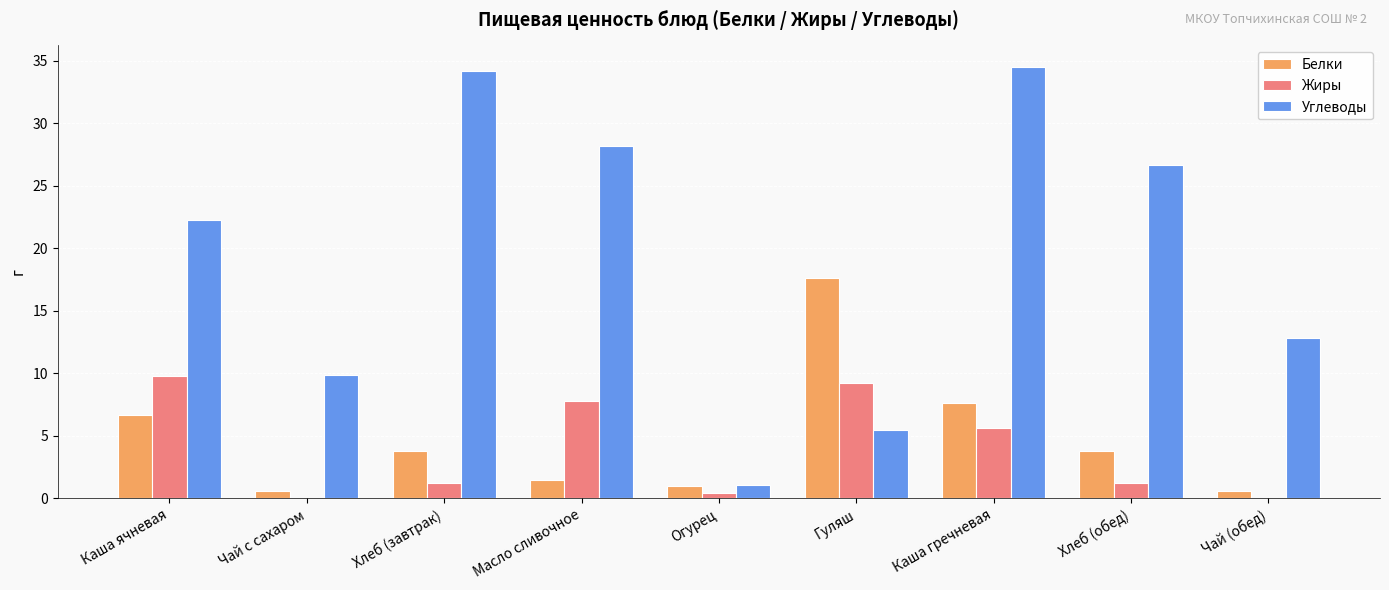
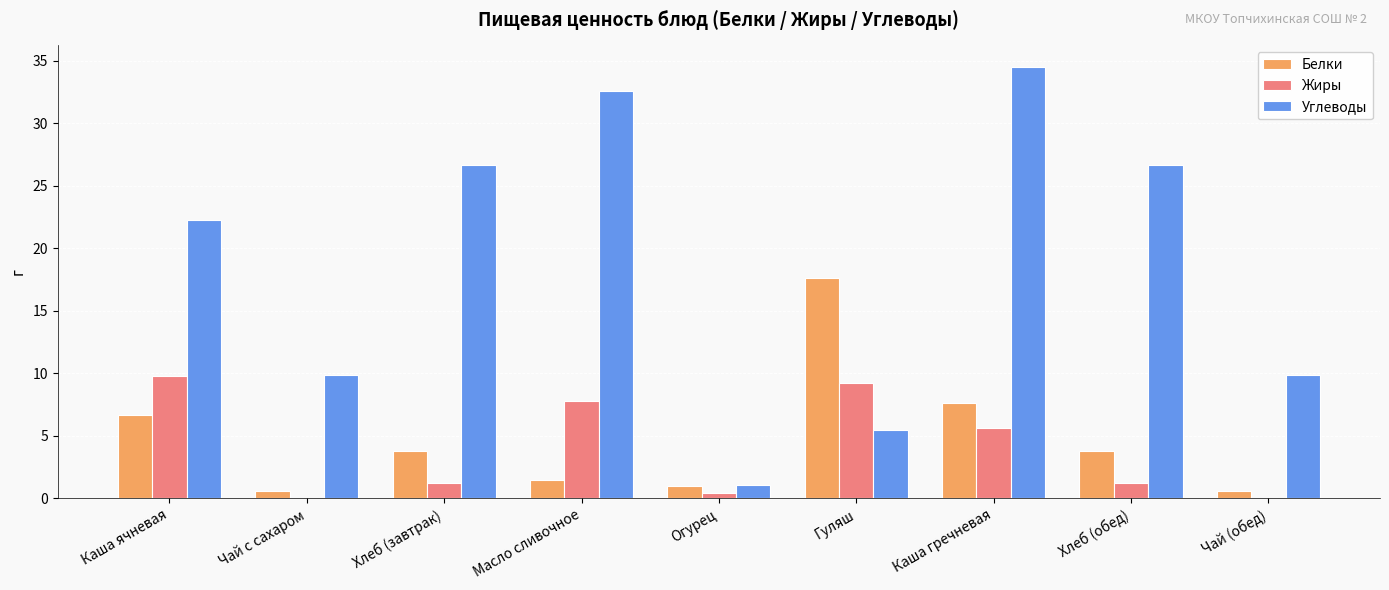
Углеводы, Хлеб (завтрак): 34.2 -> 26.7
Углеводы, Масло сливочное: 28.2 -> 32.6
Углеводы, Чай (обед): 12.8 -> 9.9
